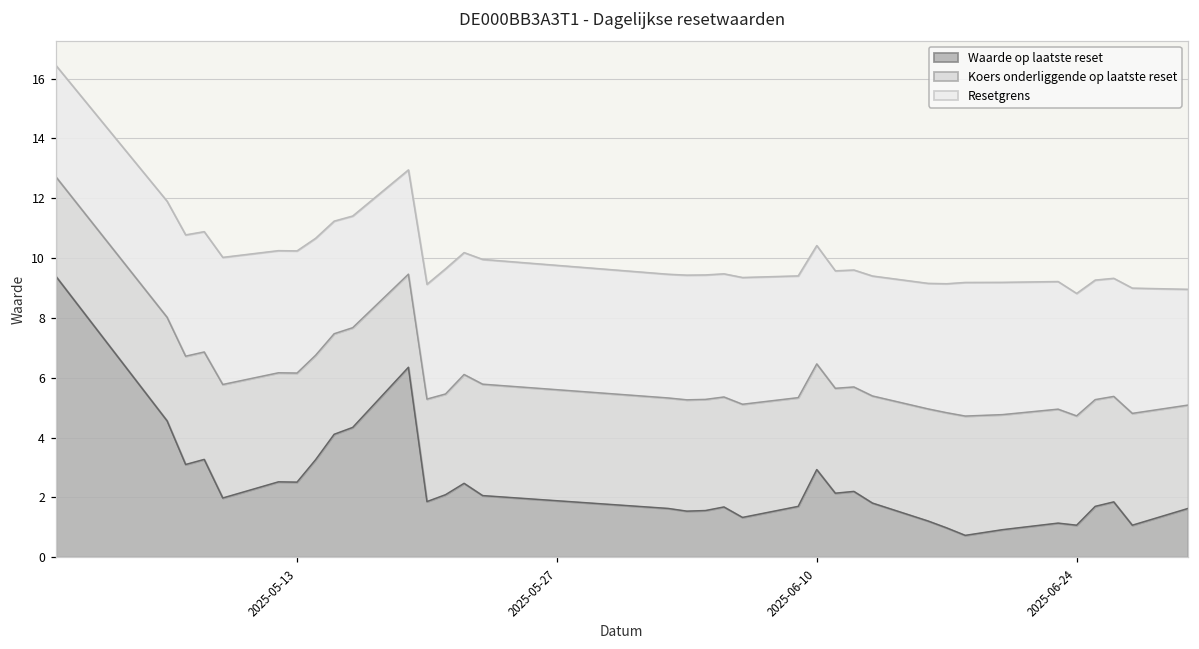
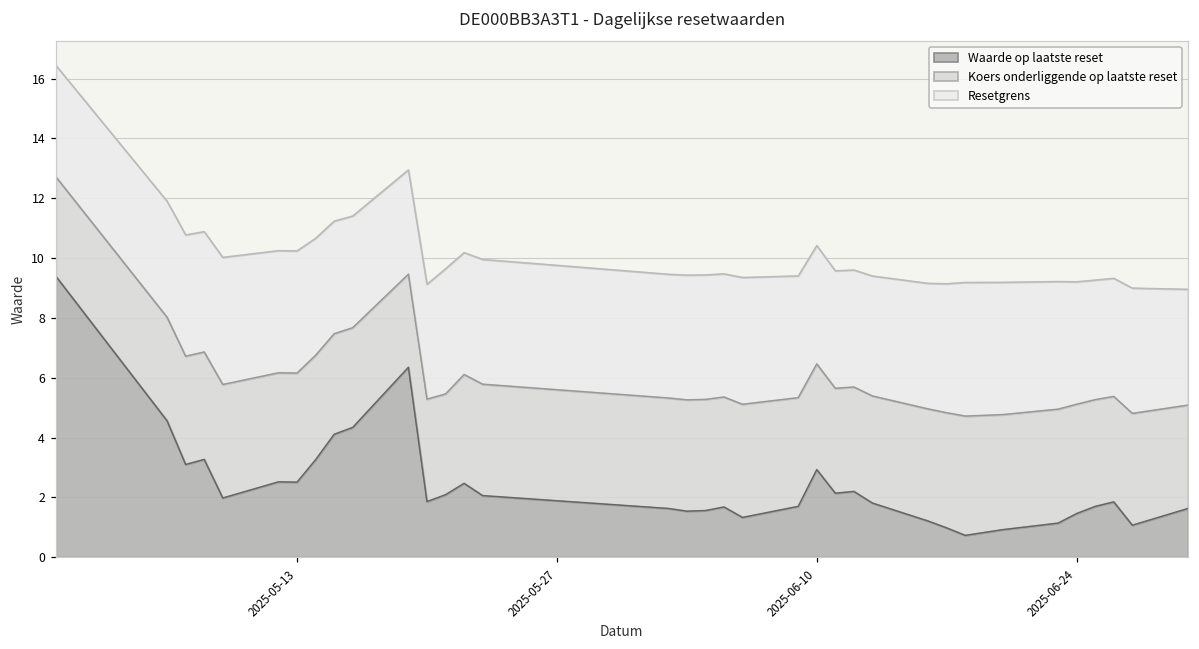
Waarde op laatste reset, 2025-06-24: 1.1 -> 1.5
